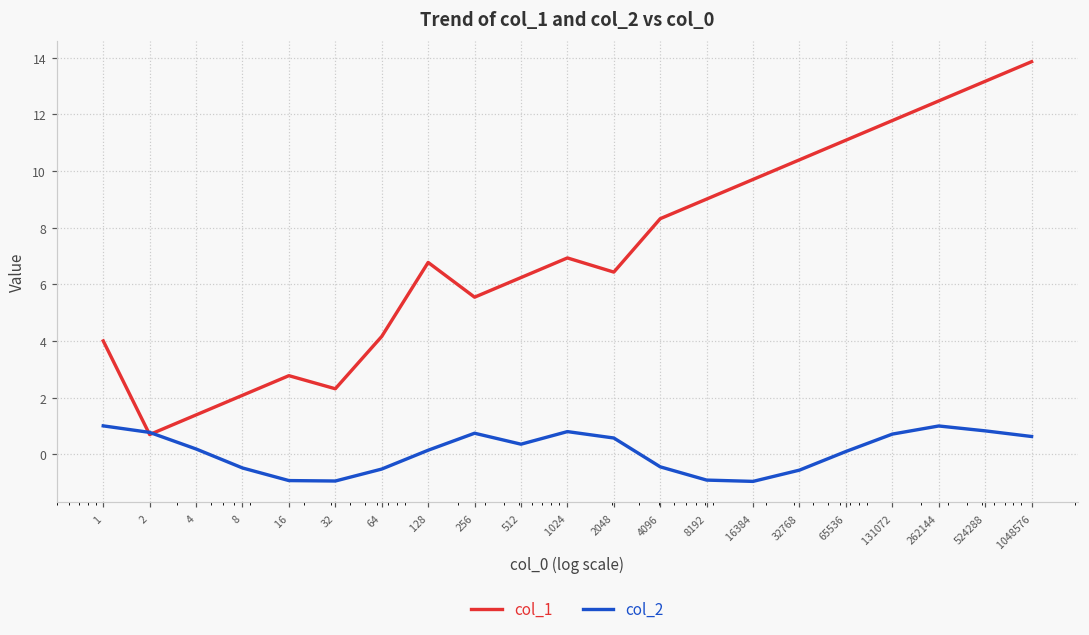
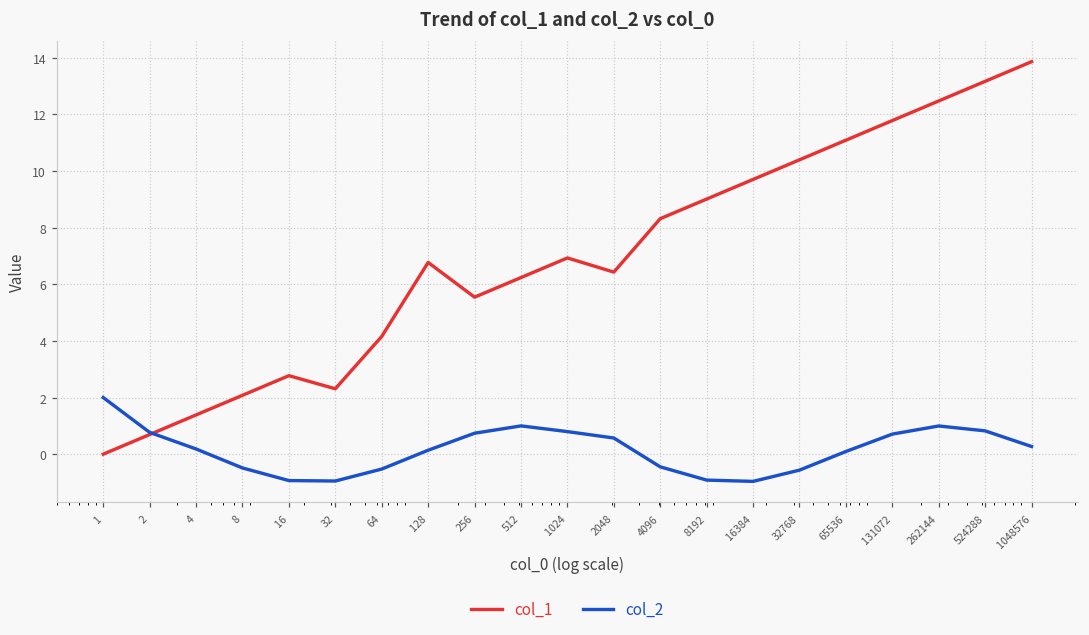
col_1, 1: 4 -> 0
col_2, 1: 1 -> 2
col_2, 512: 0.4 -> 1.0
col_2, 1048576: 0.6 -> 0.3
